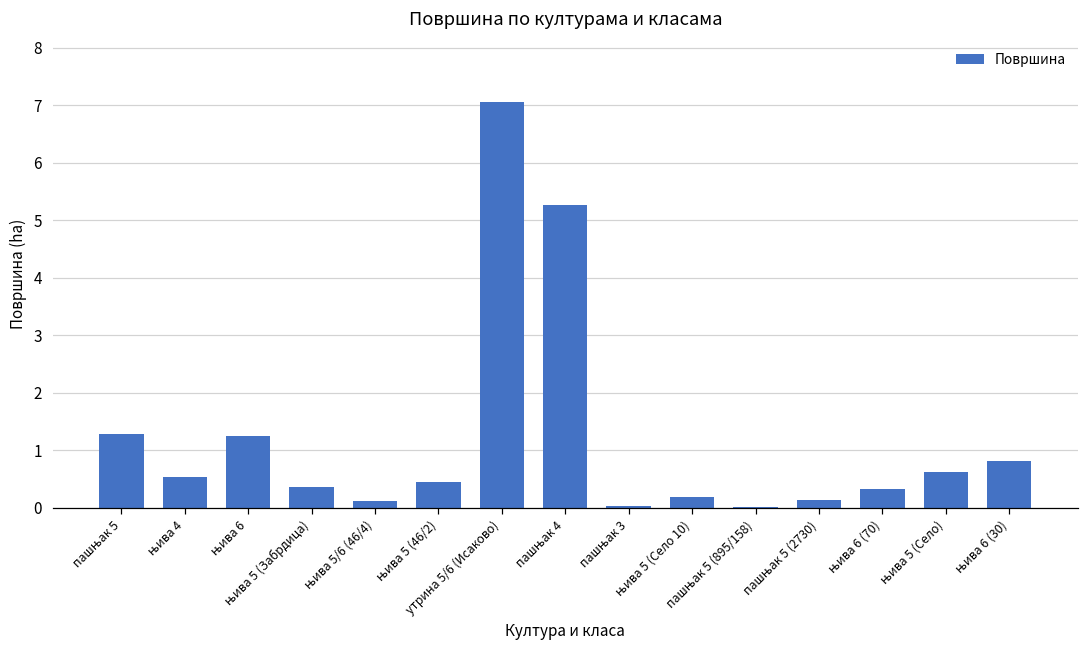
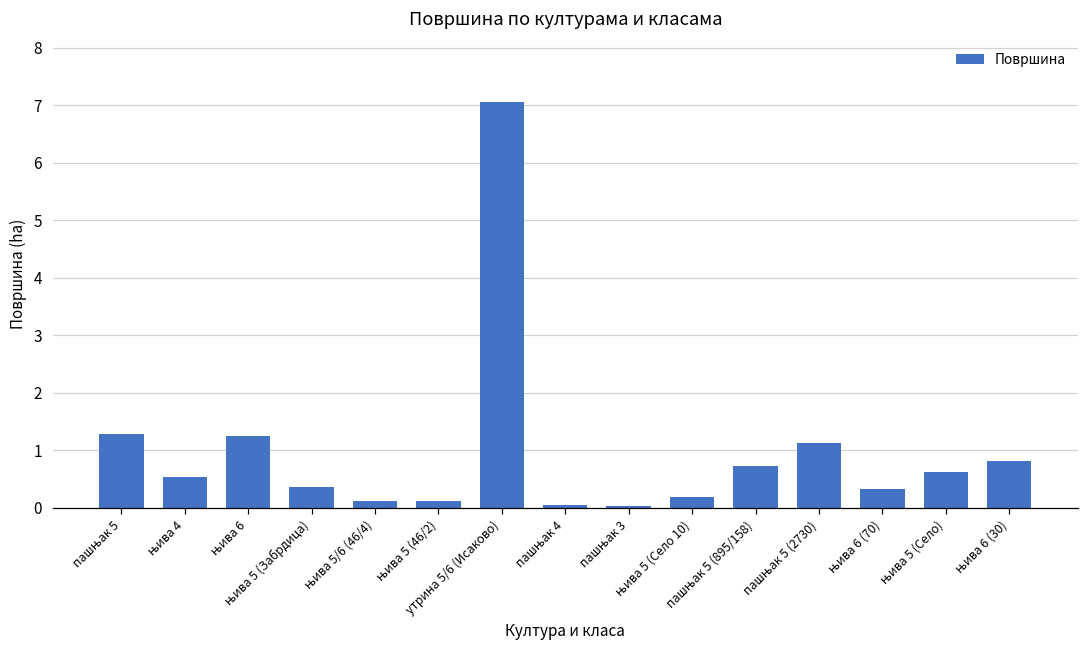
њива 5 (46/2): 0.4 -> 0.1
пашњак 4: 5.3 -> 0.1
пашњак 5 (895/158): 0.0 -> 0.7
пашњак 5 (2730): 0.1 -> 1.1
